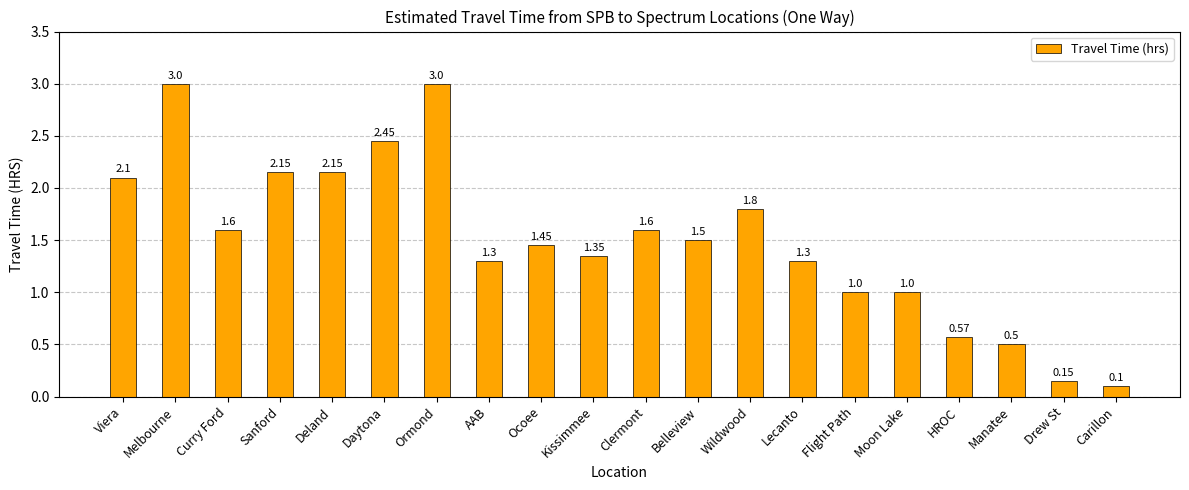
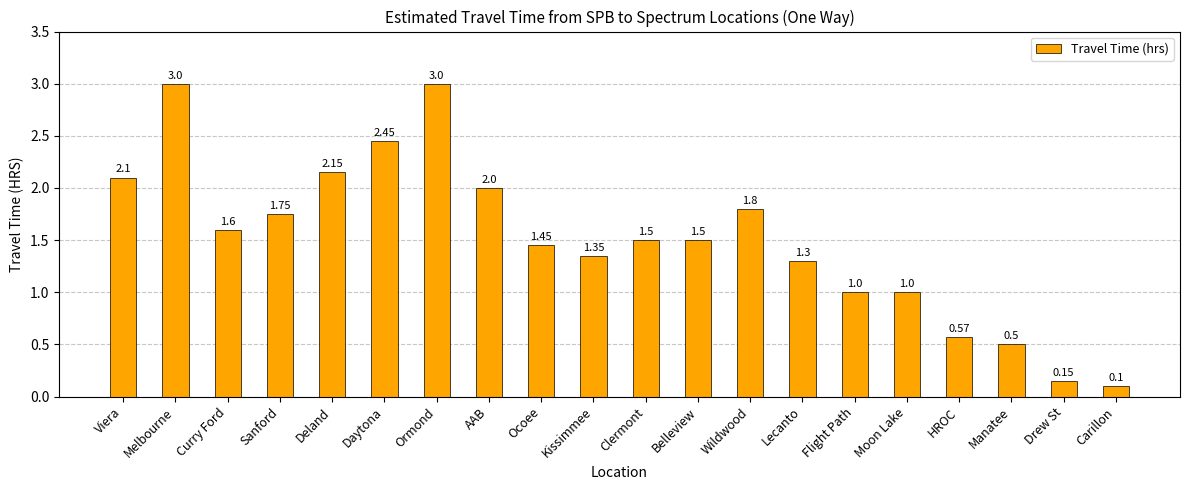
Sanford: 2.15 -> 1.75
AAB: 1.3 -> 2.0
Clermont: 1.6 -> 1.5
